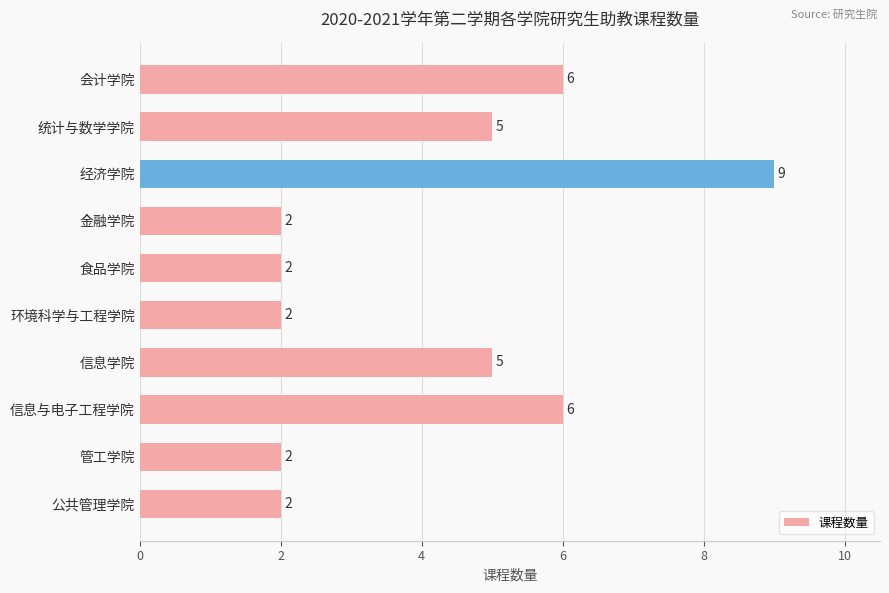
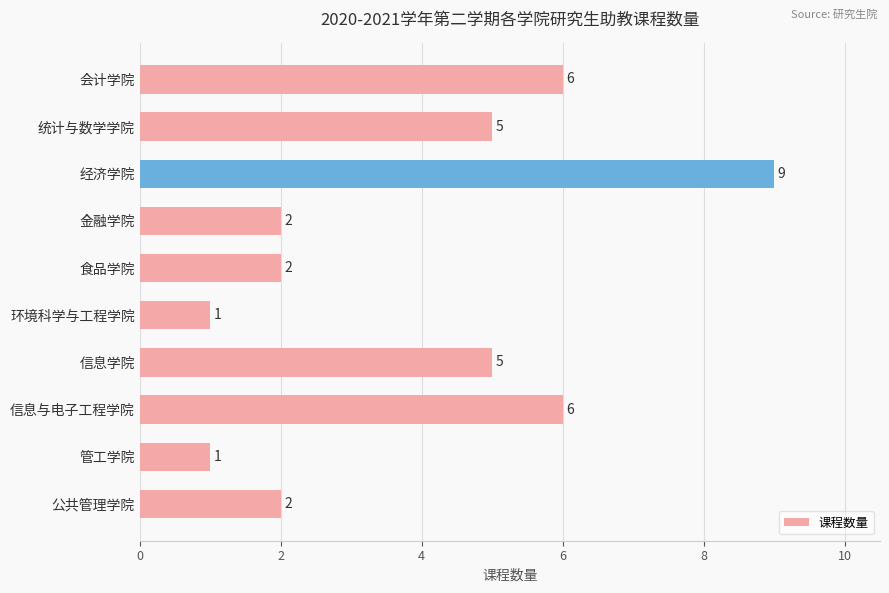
环境科学与工程学院: 2 -> 1
管工学院: 2 -> 1
